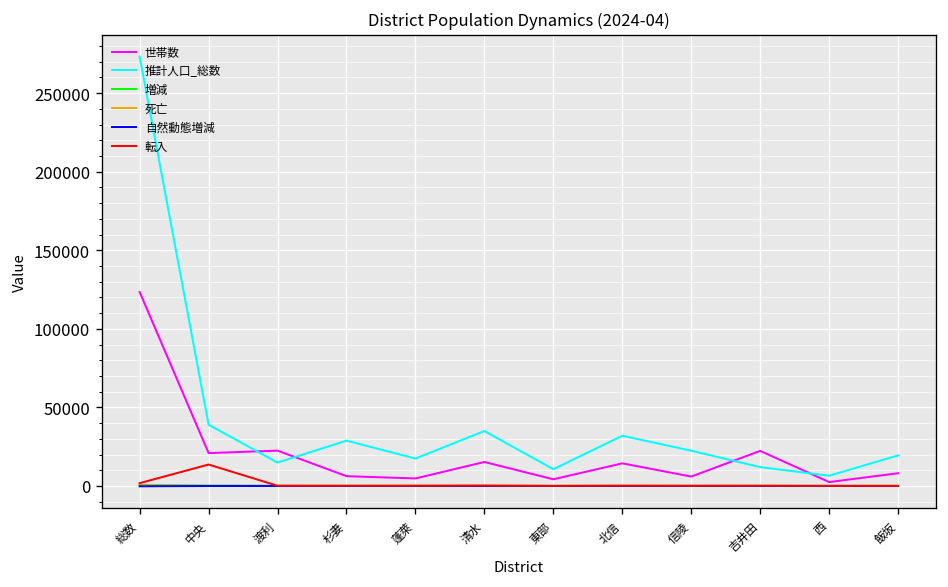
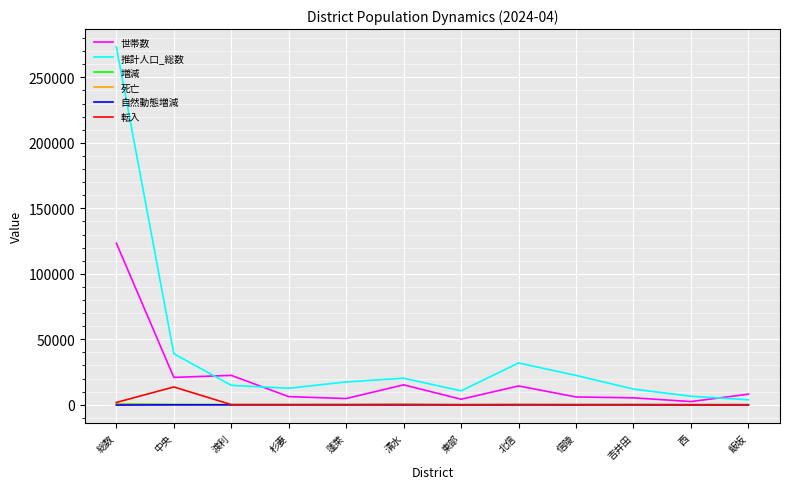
推計人口_総数, 杉妻: 29000 -> 13000
推計人口_総数, 清水: 35000 -> 20000
世帯数, 吉井田: 22000 -> 5000
推計人口_総数, 飯坂: 19000 -> 4000
